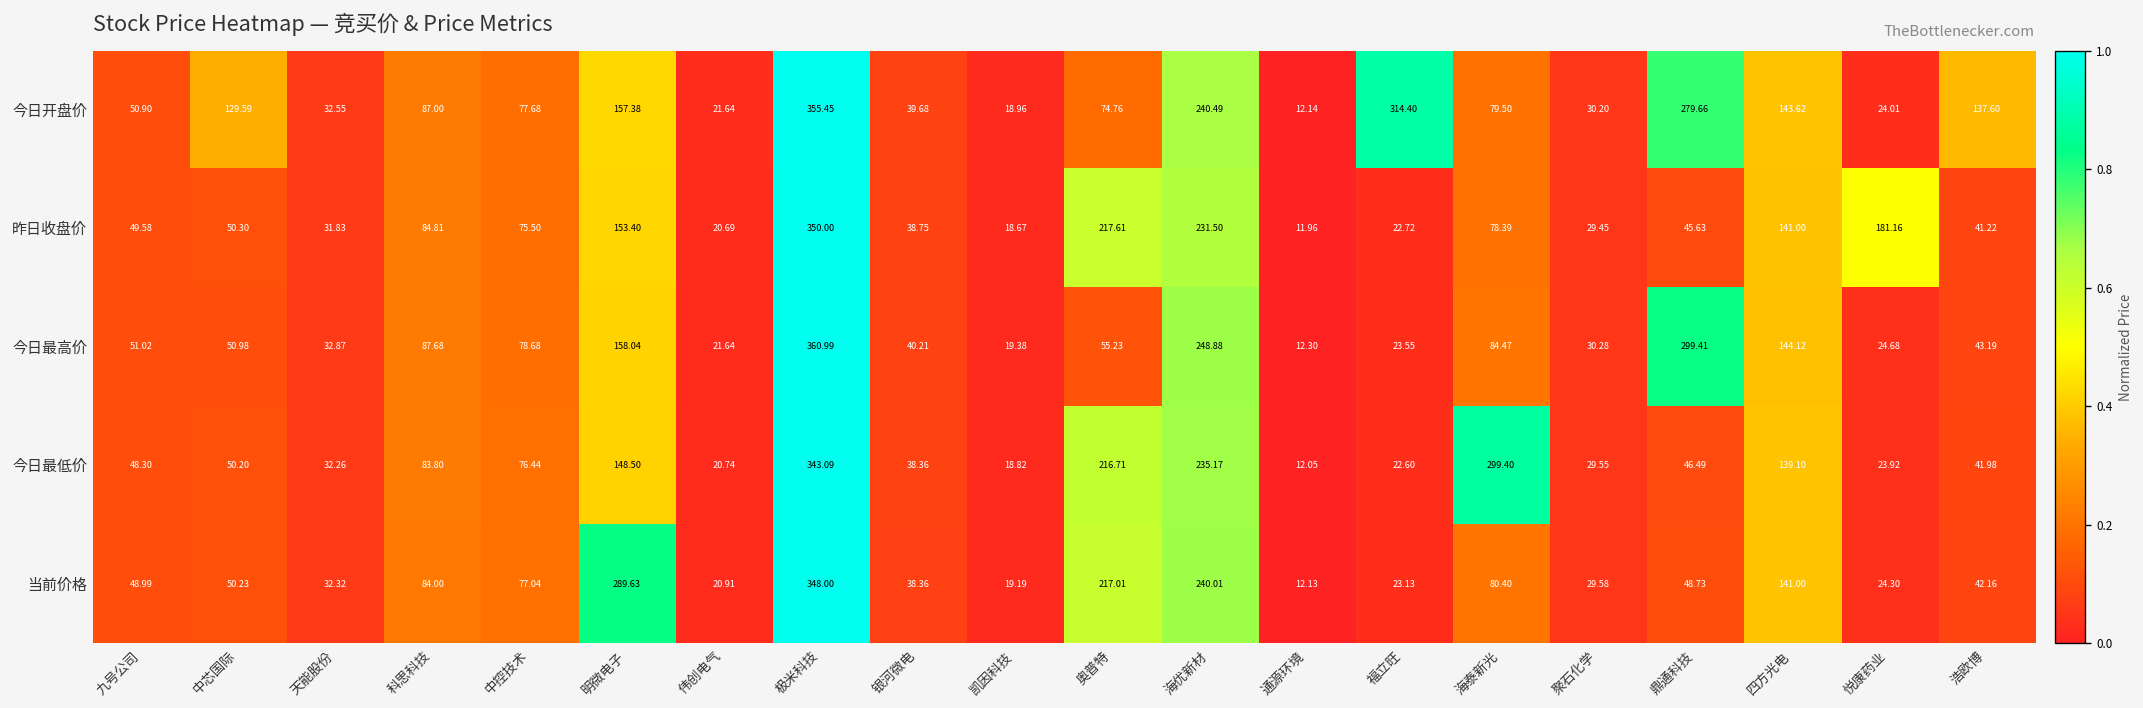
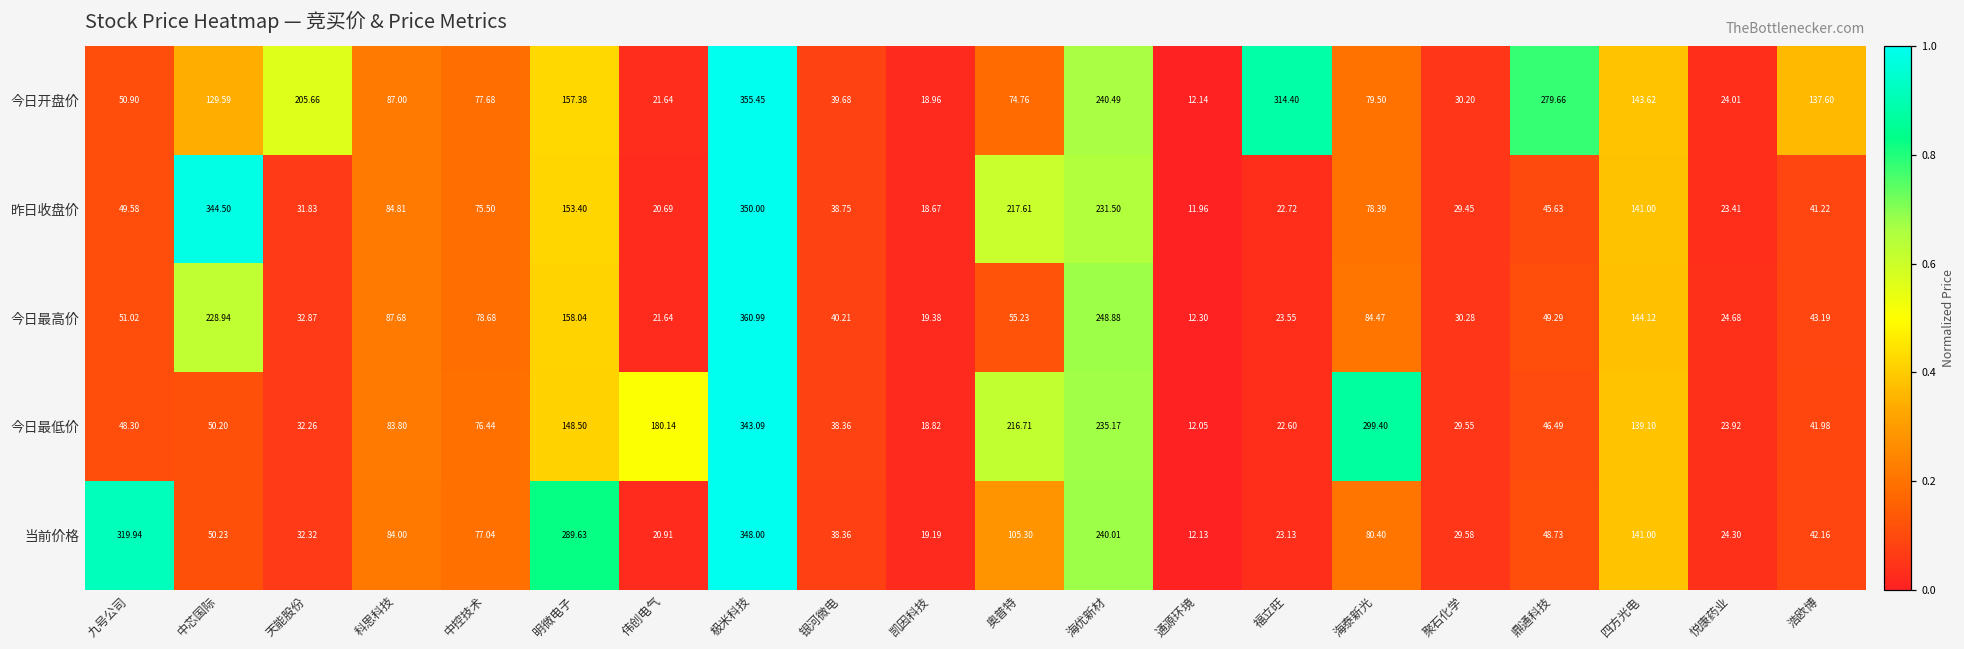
今日开盘价, 天能股份: 32.55 -> 205.66
昨日收盘价, 中芯国际: 50.30 -> 344.50
昨日收盘价, 悦康药业: 181.16 -> 23.41
今日最高价, 中芯国际: 50.98 -> 228.94
今日最高价, 鼎通科技: 299.41 -> 49.29
今日最低价, 伟创电气: 20.74 -> 180.14
当前价格, 九号公司: 48.99 -> 319.94
当前价格, 奥普特: 217.01 -> 105.30
